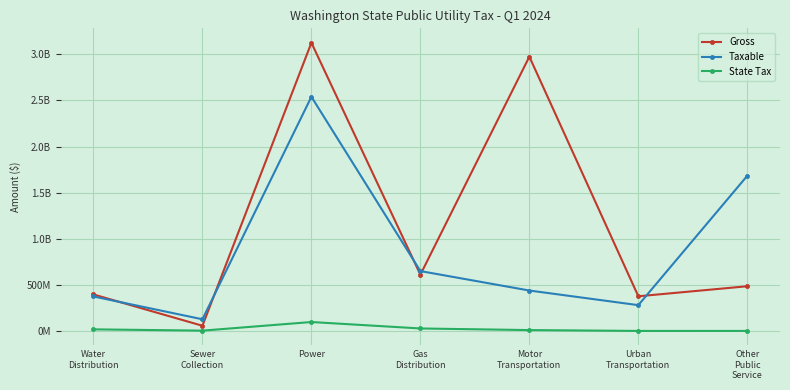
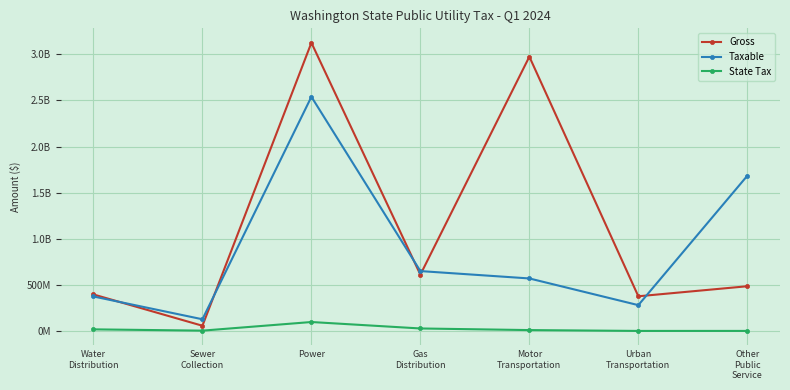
Taxable, Motor Transportation: 400000000 -> 600000000
